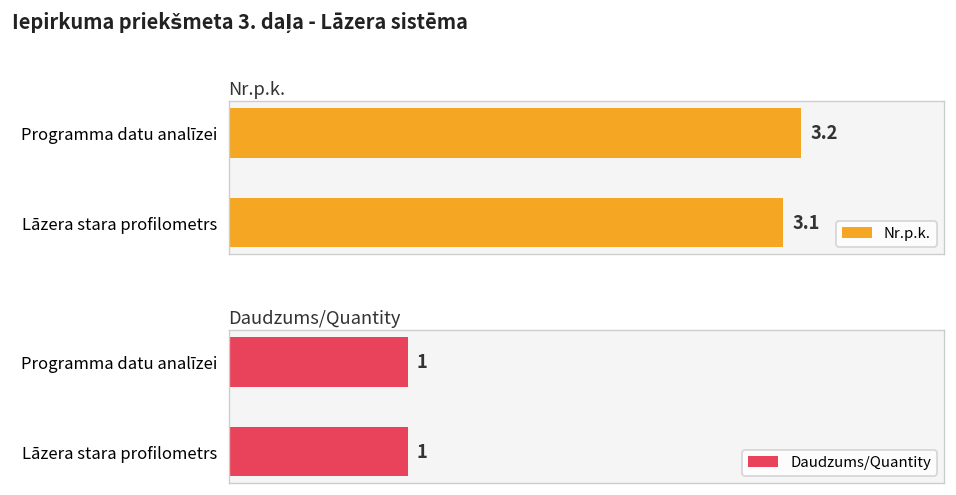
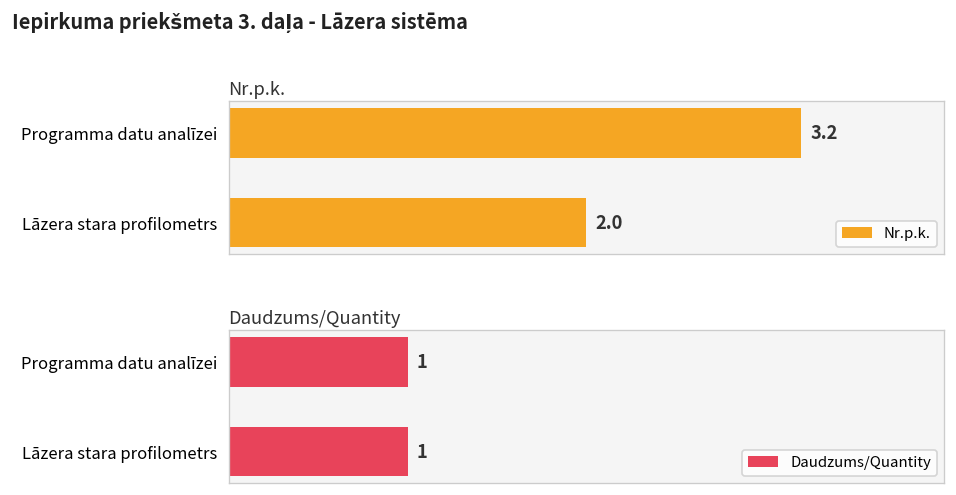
Nr.p.k., Lāzera stara profilometrs: 3.1 -> 2.0
